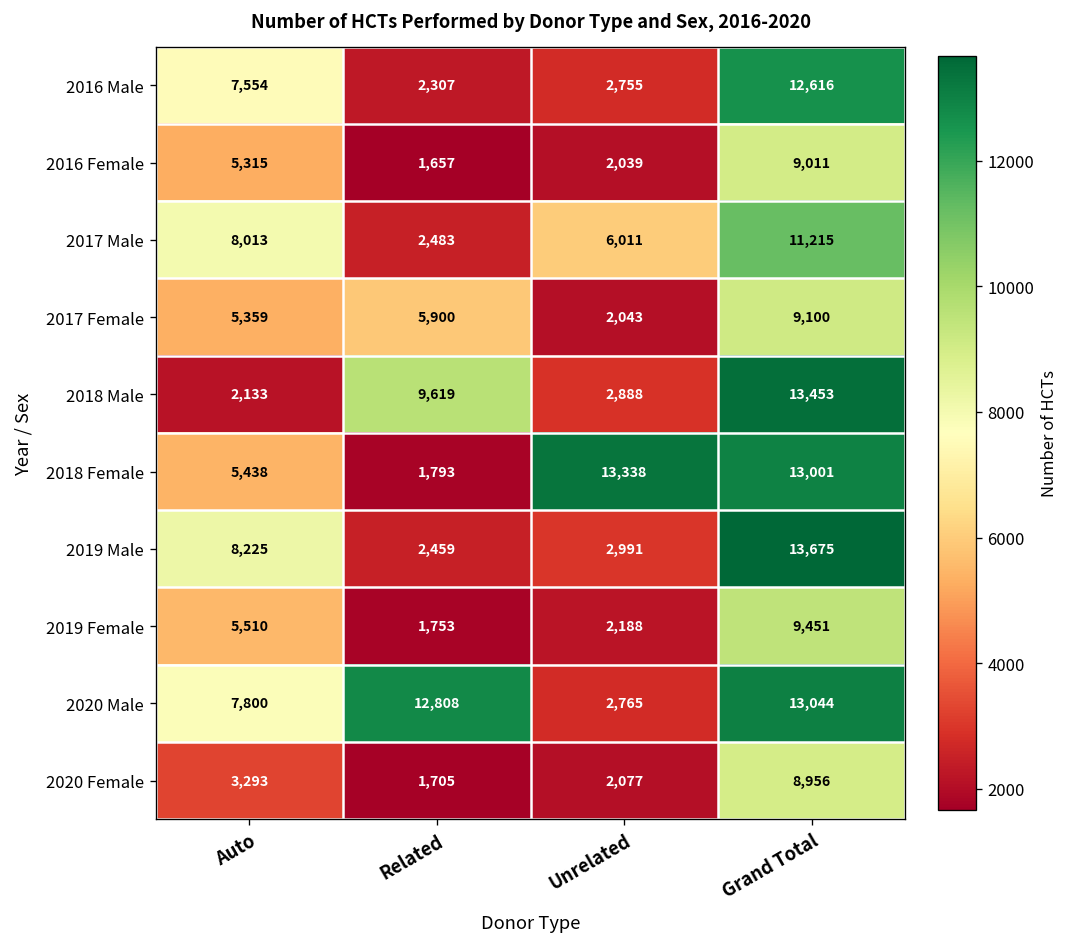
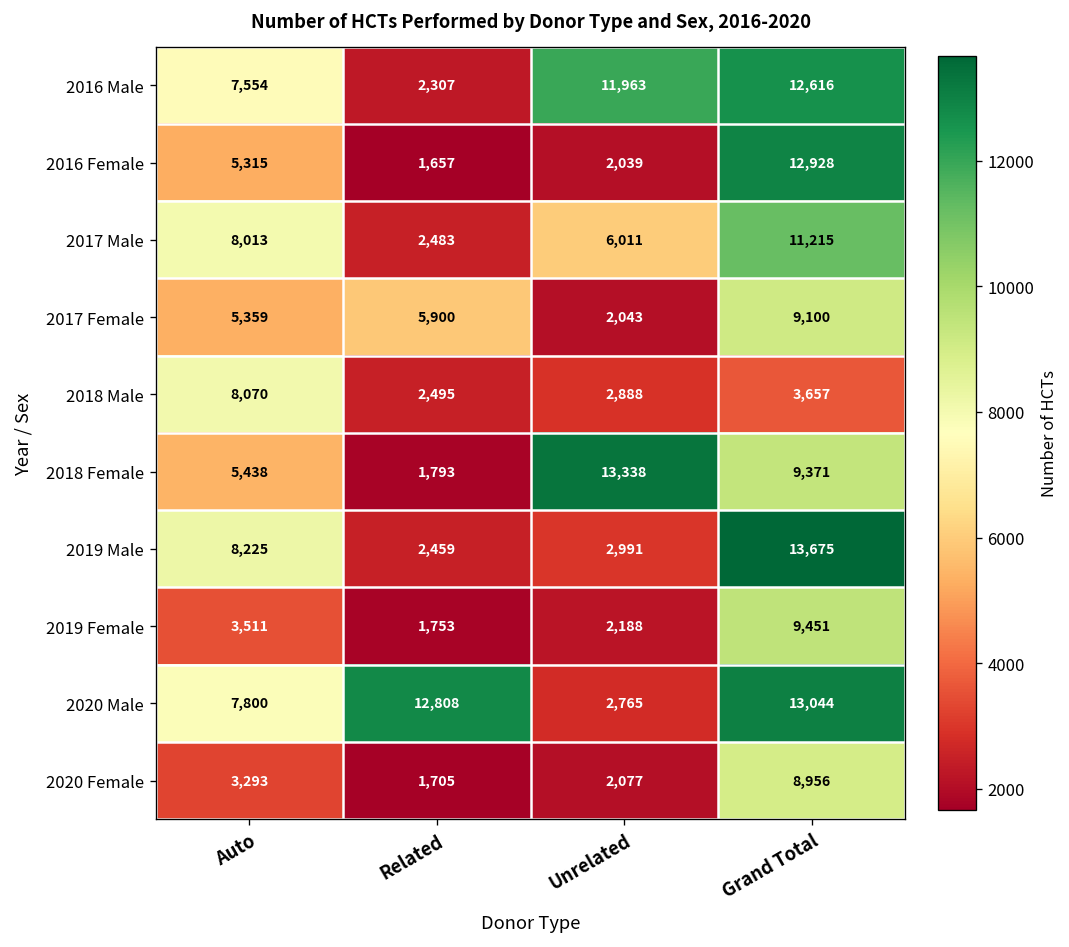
2016 Male, Unrelated: 2,755 -> 11,963
2016 Female, Grand Total: 9,011 -> 12,928
2018 Male, Auto: 2,133 -> 8,070
2018 Male, Related: 9,619 -> 2,495
2018 Male, Grand Total: 13,453 -> 3,657
2018 Female, Grand Total: 13,001 -> 9,371
2019 Female, Auto: 5,510 -> 3,511
